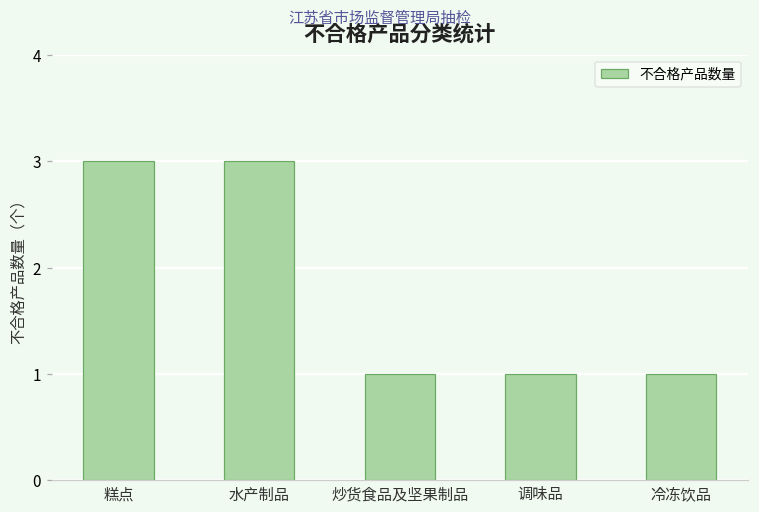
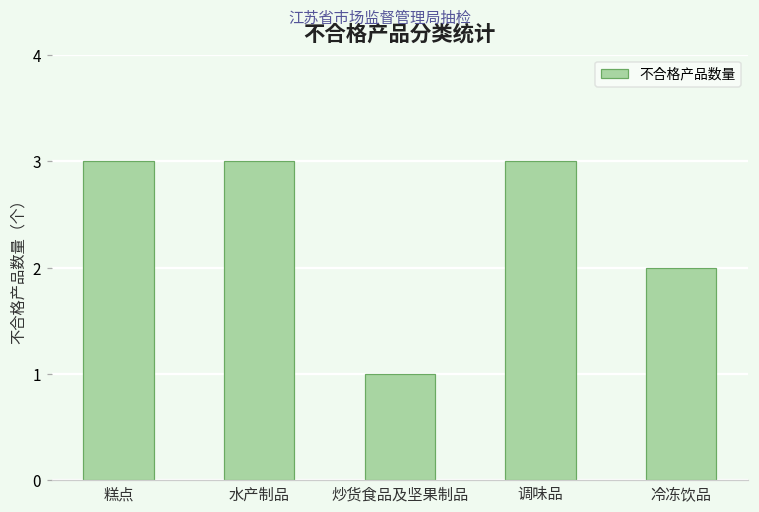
调味品: 1 -> 3
冷冻饮品: 1 -> 2
